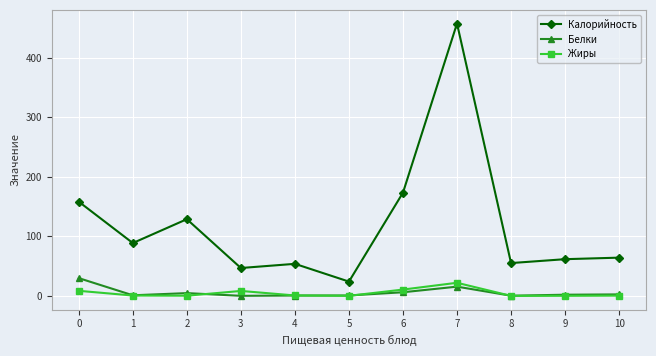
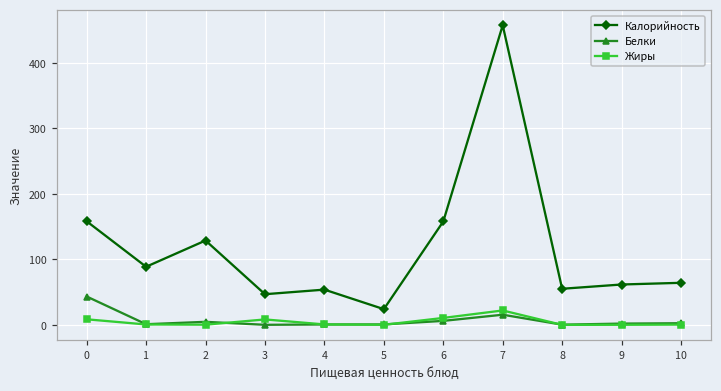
Белки, 0: 30 -> 40
Калорийность, 6: 170 -> 160
